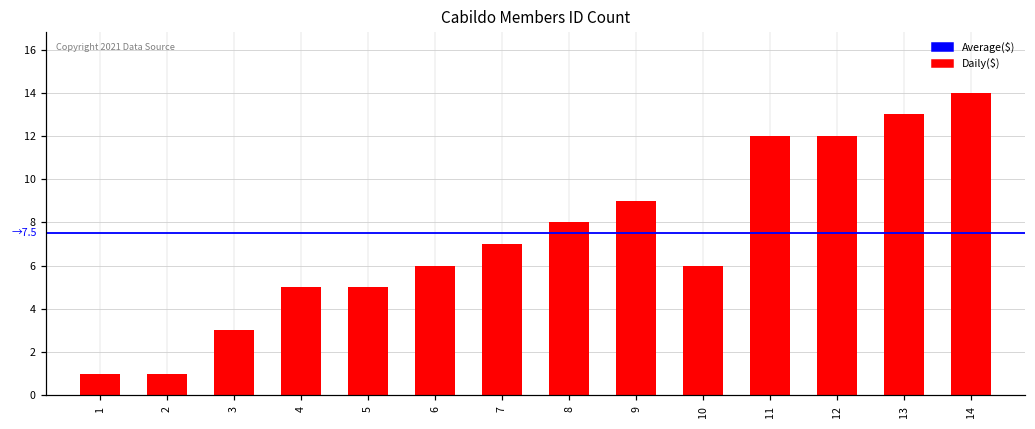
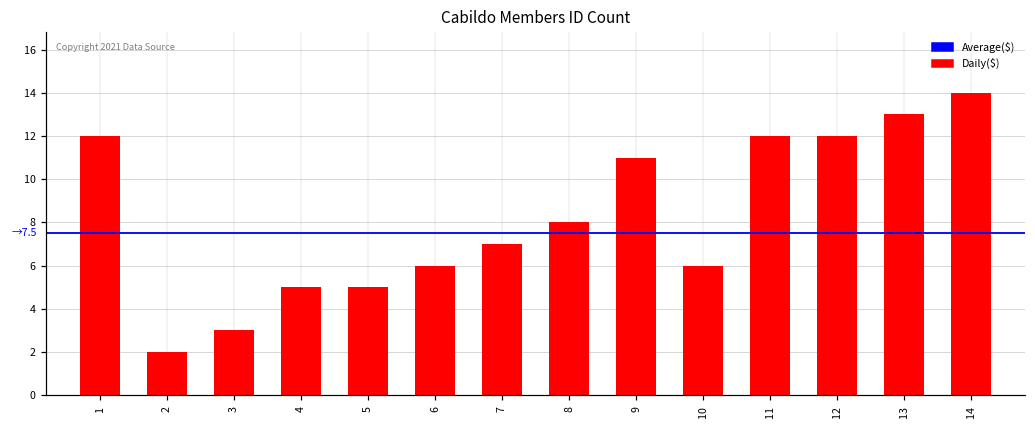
1: 1 -> 12
2: 1 -> 2
9: 9 -> 11
